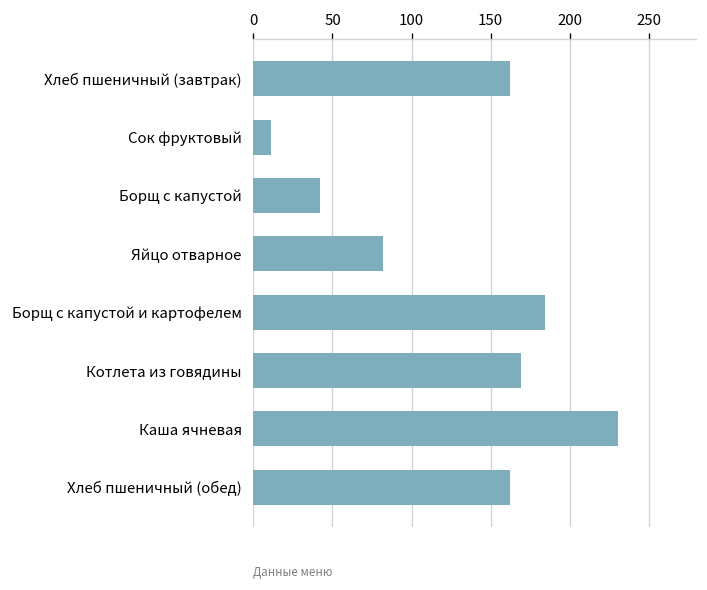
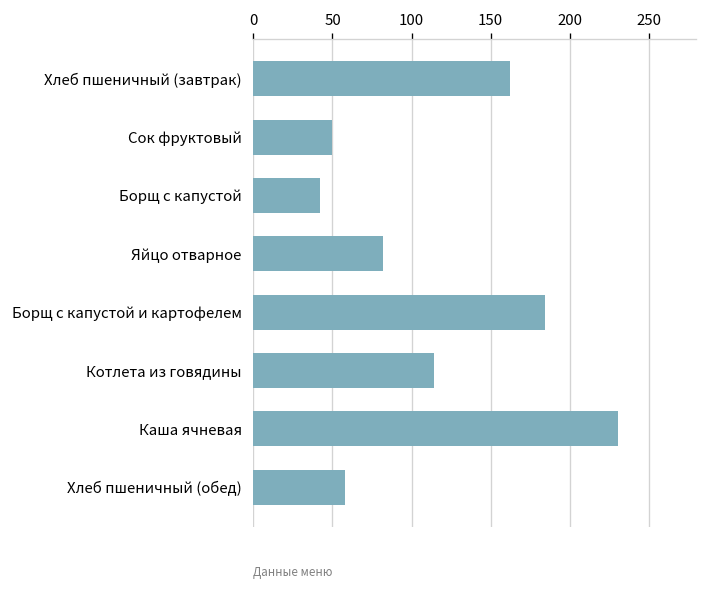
Сок фруктовый: 11 -> 50
Котлета из говядины: 170 -> 114
Хлеб пшеничный (обед): 162 -> 58
